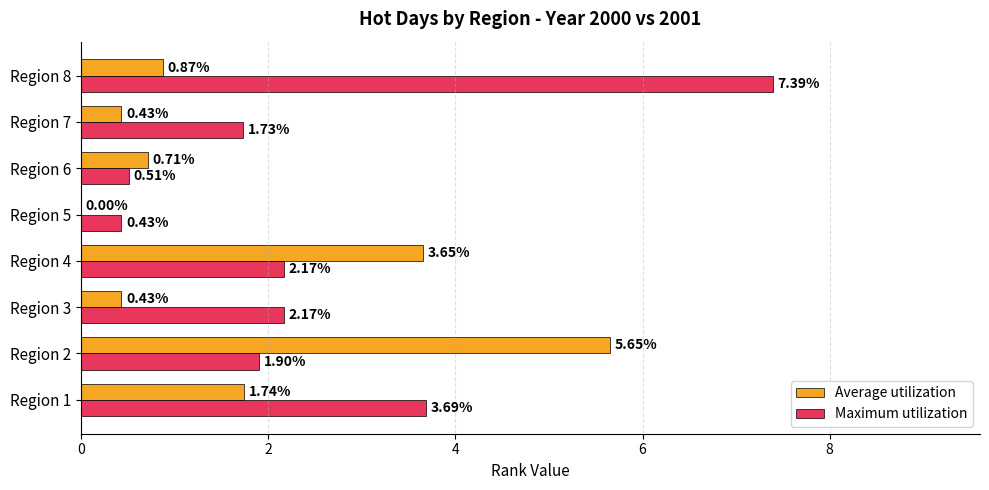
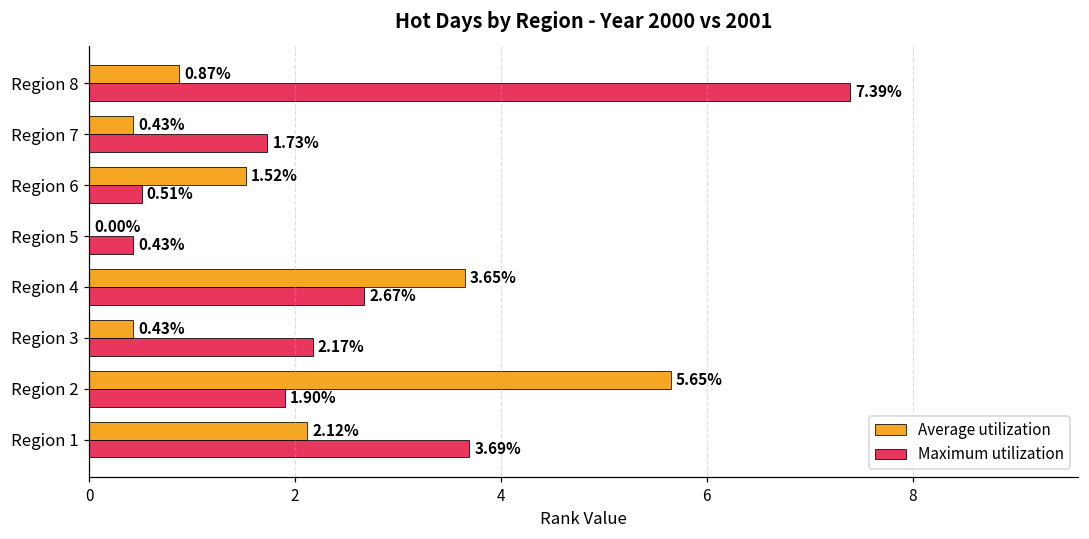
Average utilization, Region 6: 0.71% -> 1.52%
Maximum utilization, Region 4: 2.17% -> 2.67%
Average utilization, Region 1: 1.74% -> 2.12%
